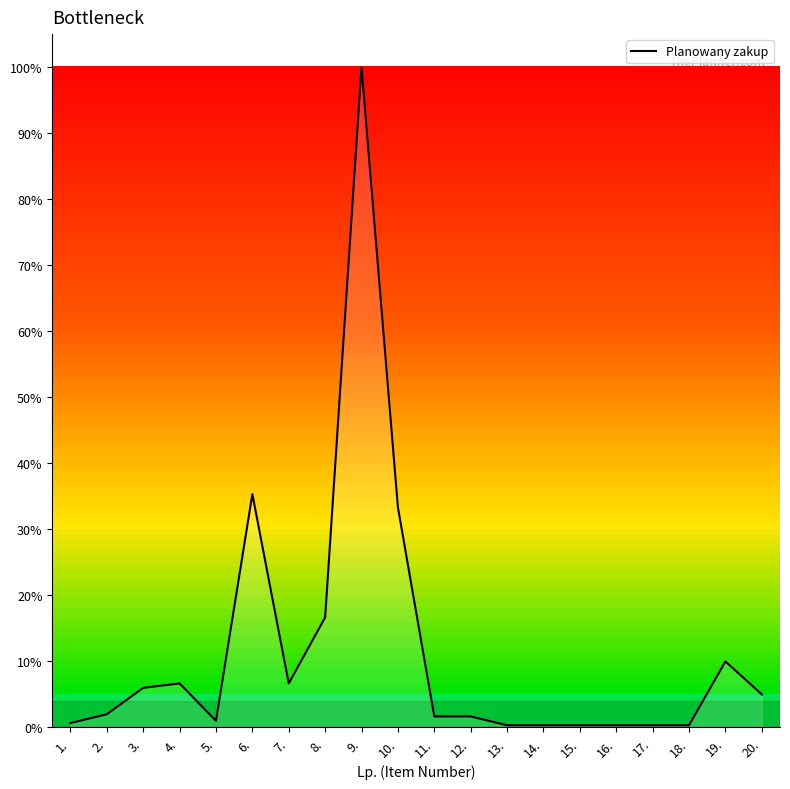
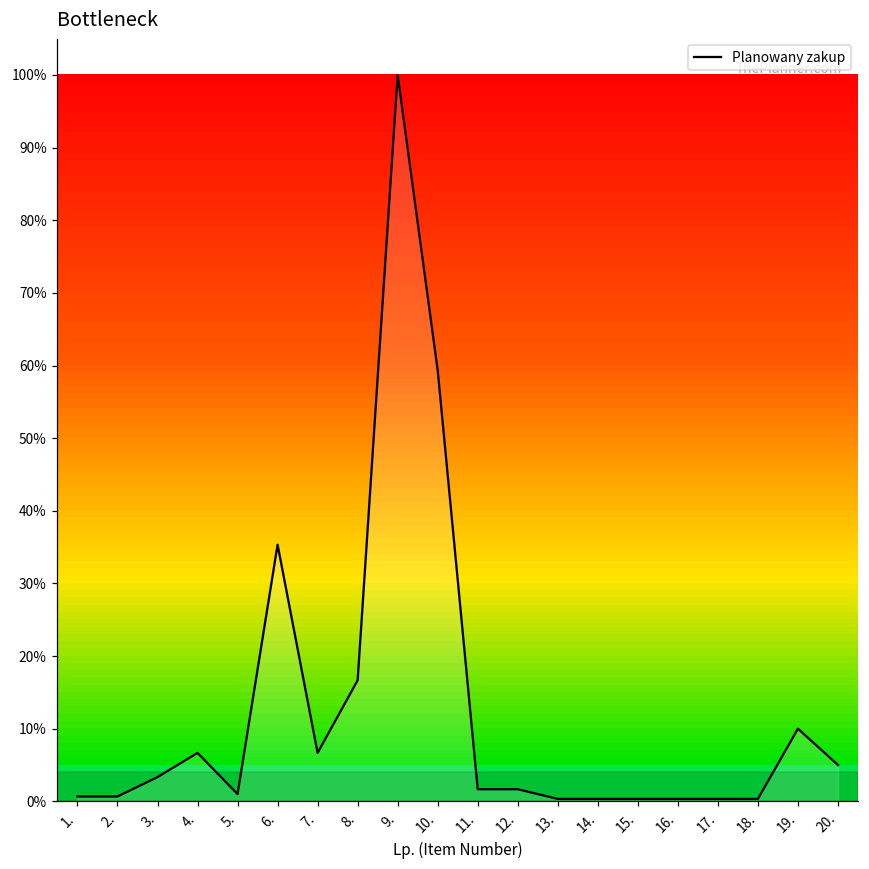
2.: 2% -> 1%
3.: 6% -> 3%
10.: 33% -> 59%
